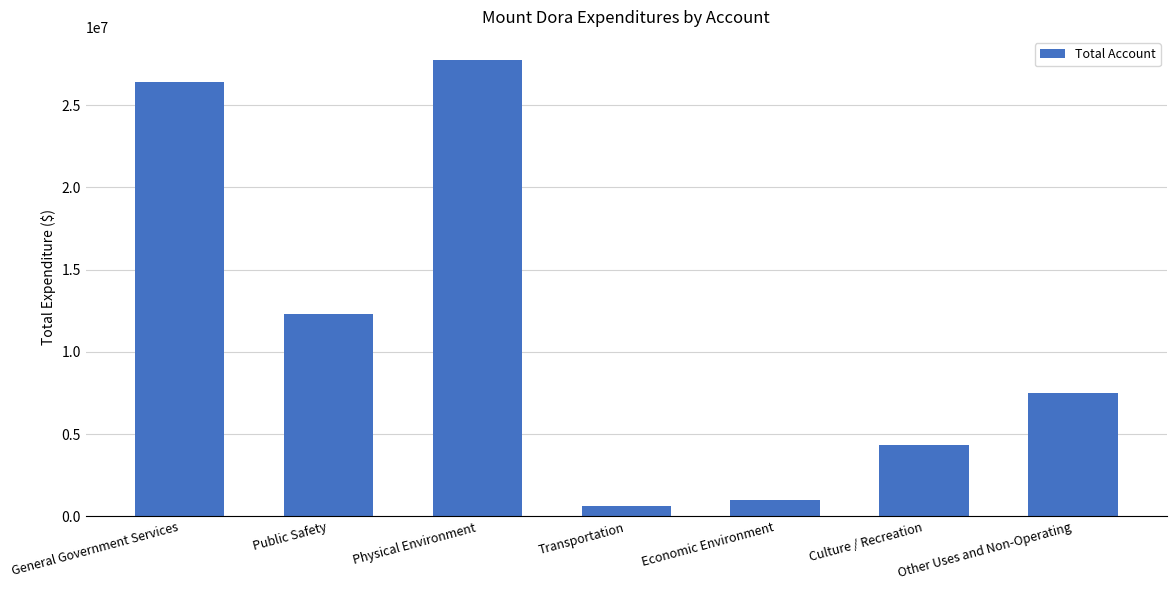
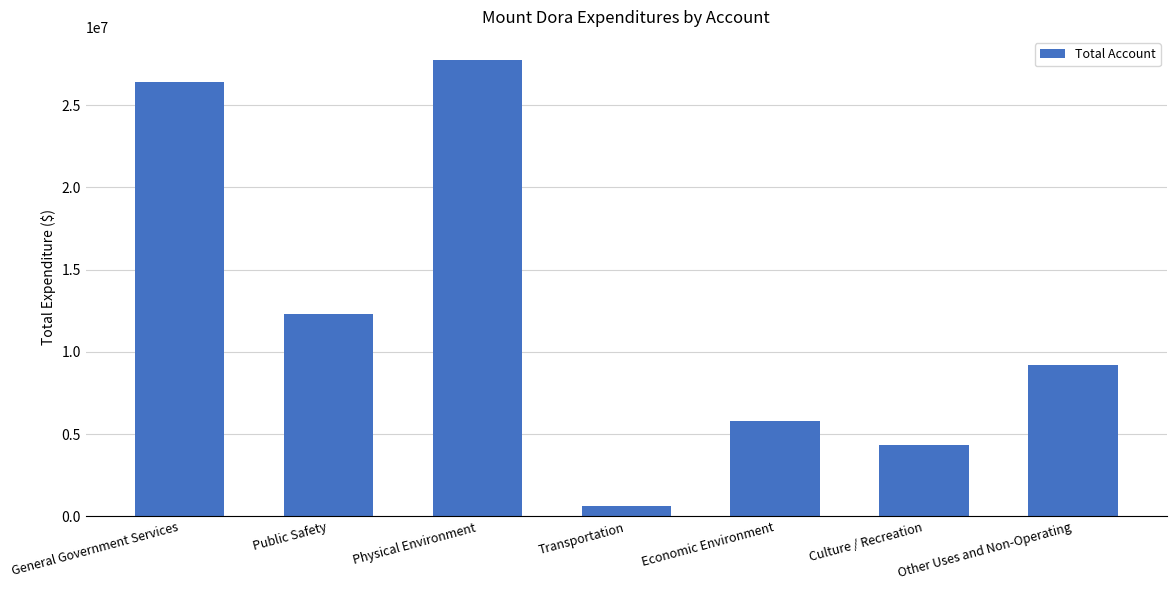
Economic Environment: 1000000 -> 5800000
Other Uses and Non-Operating: 7500000 -> 9200000
